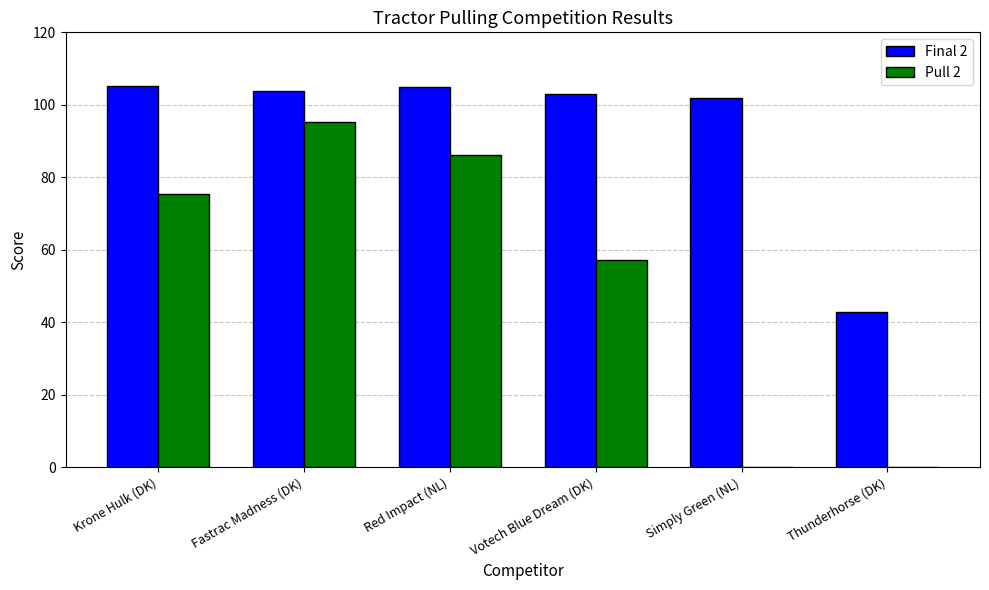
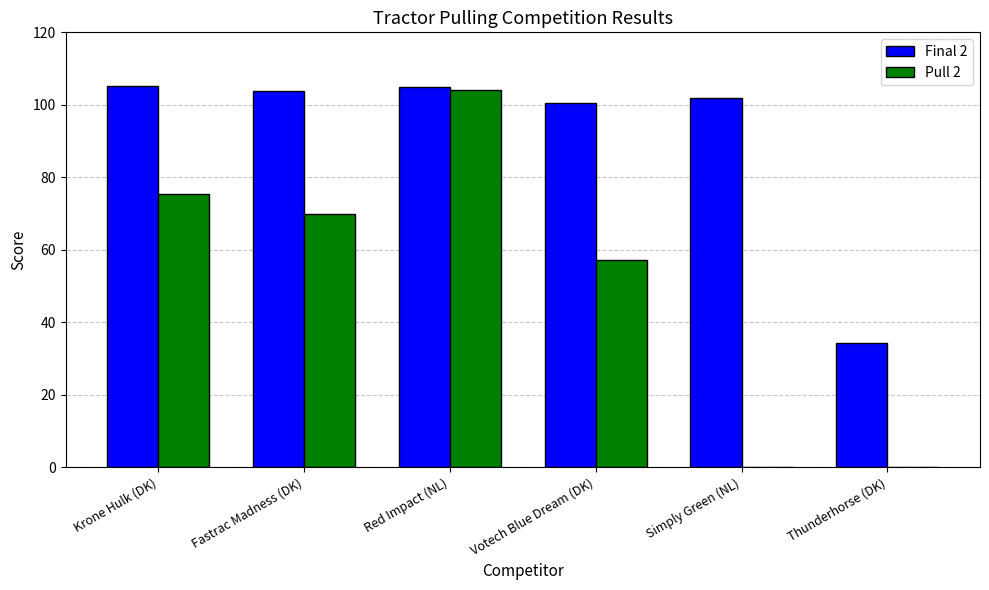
Pull 2, Fastrac Madness (DK): 95 -> 70
Pull 2, Red Impact (NL): 86 -> 104
Final 2, Votech Blue Dream (DK): 103 -> 100
Final 2, Thunderhorse (DK): 43 -> 34
